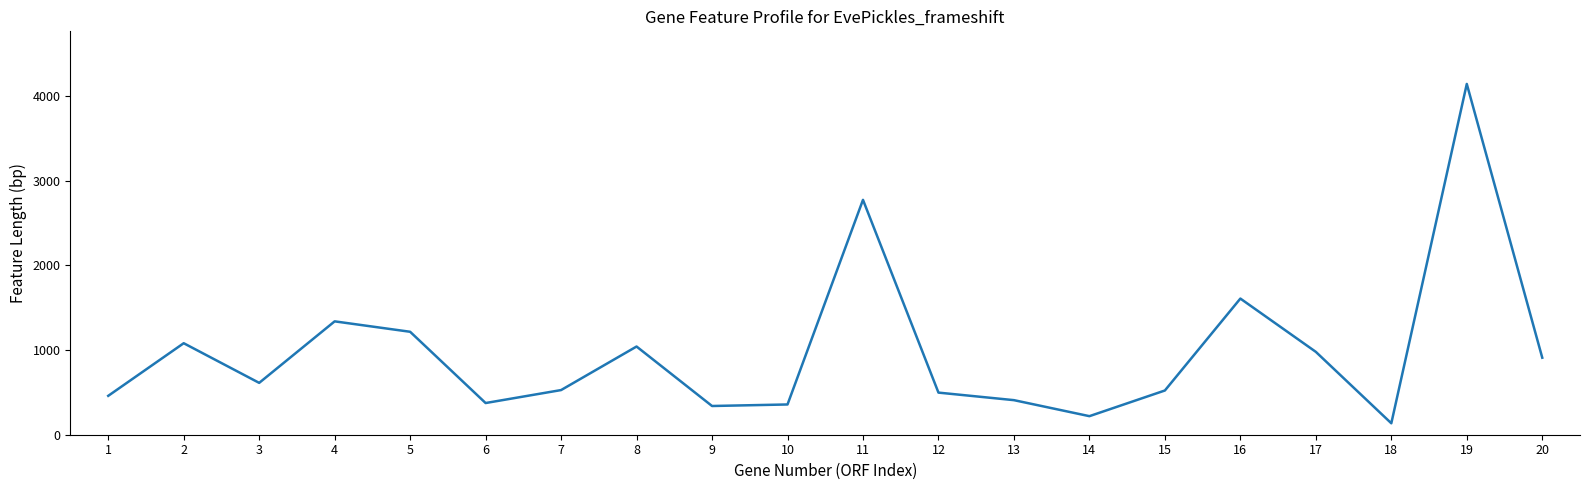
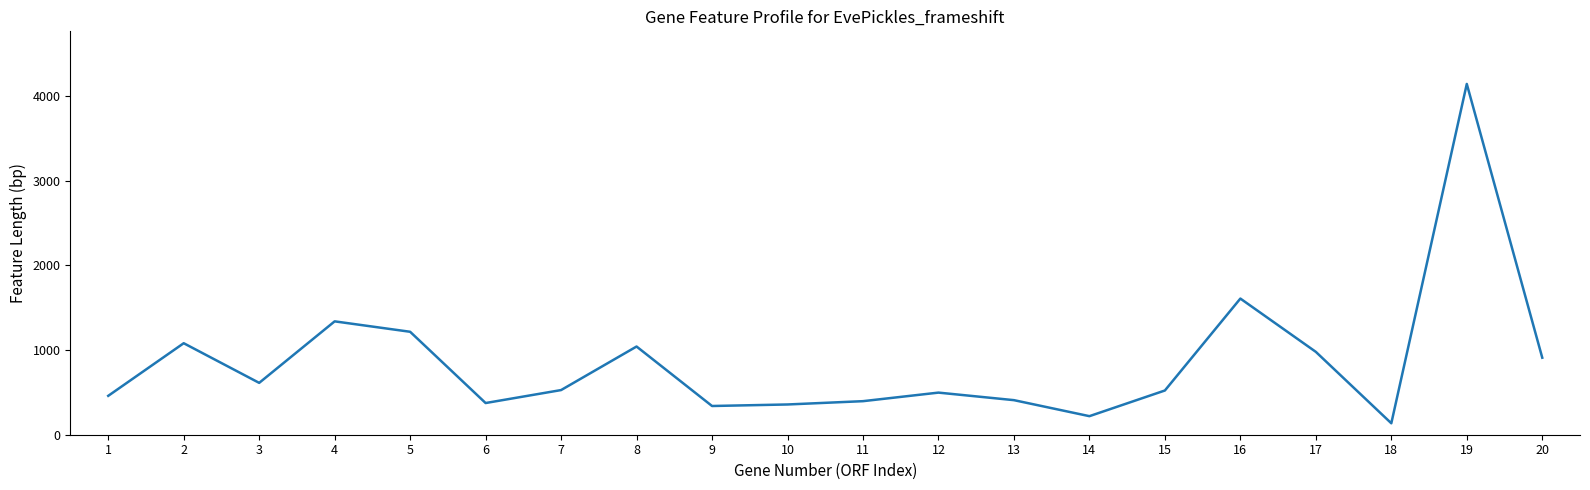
11: 2800 -> 400
